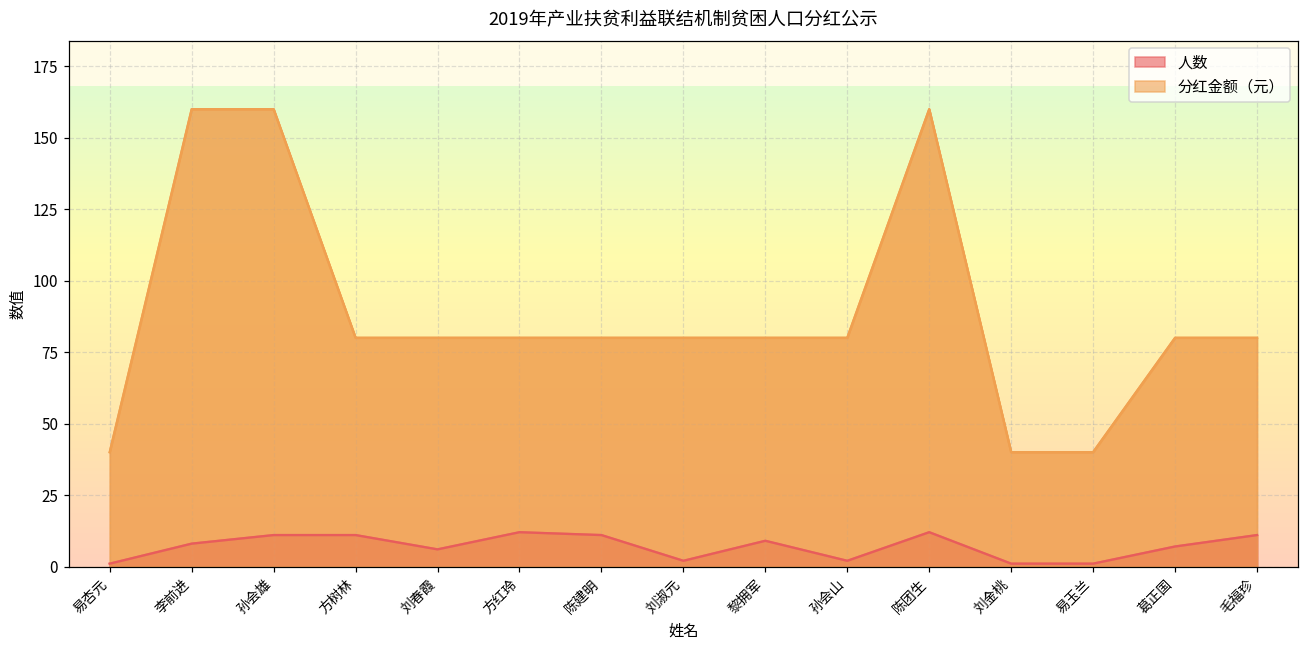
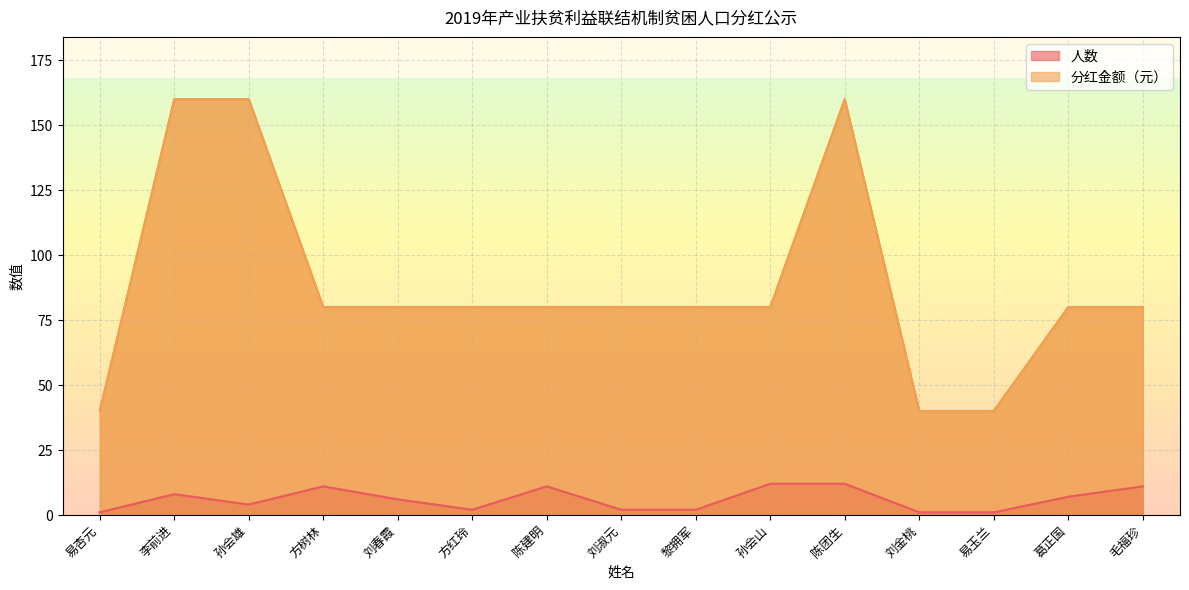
人数, 孙会雄: 11 -> 4
人数, 方红玲: 12 -> 2
人数, 黎拥军: 9 -> 2
人数, 孙会山: 2 -> 12
